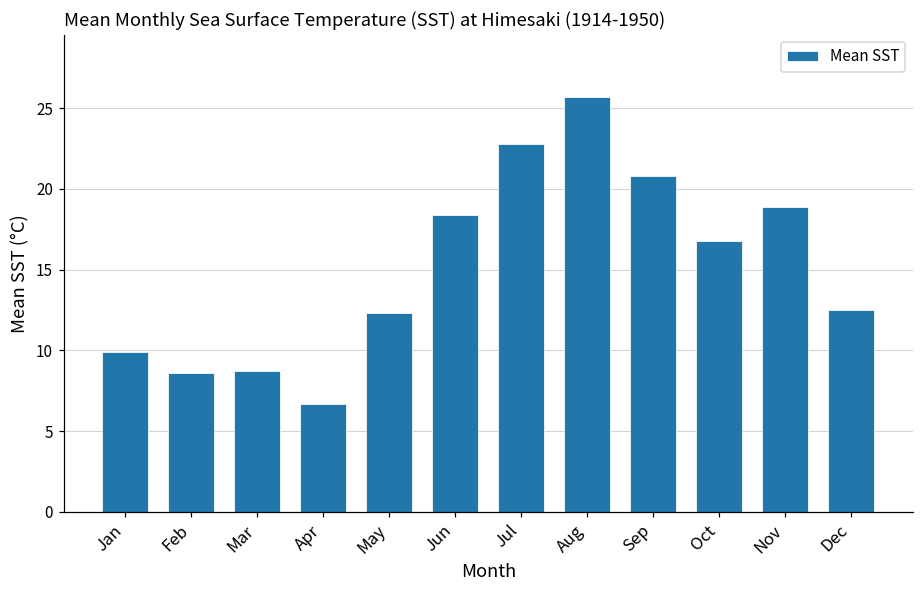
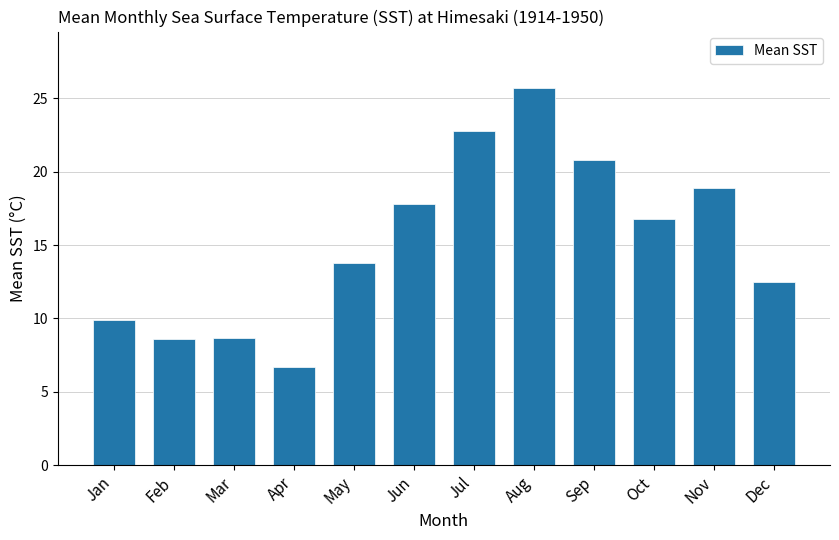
May: 12.3 -> 13.8
Jun: 18.4 -> 17.8
